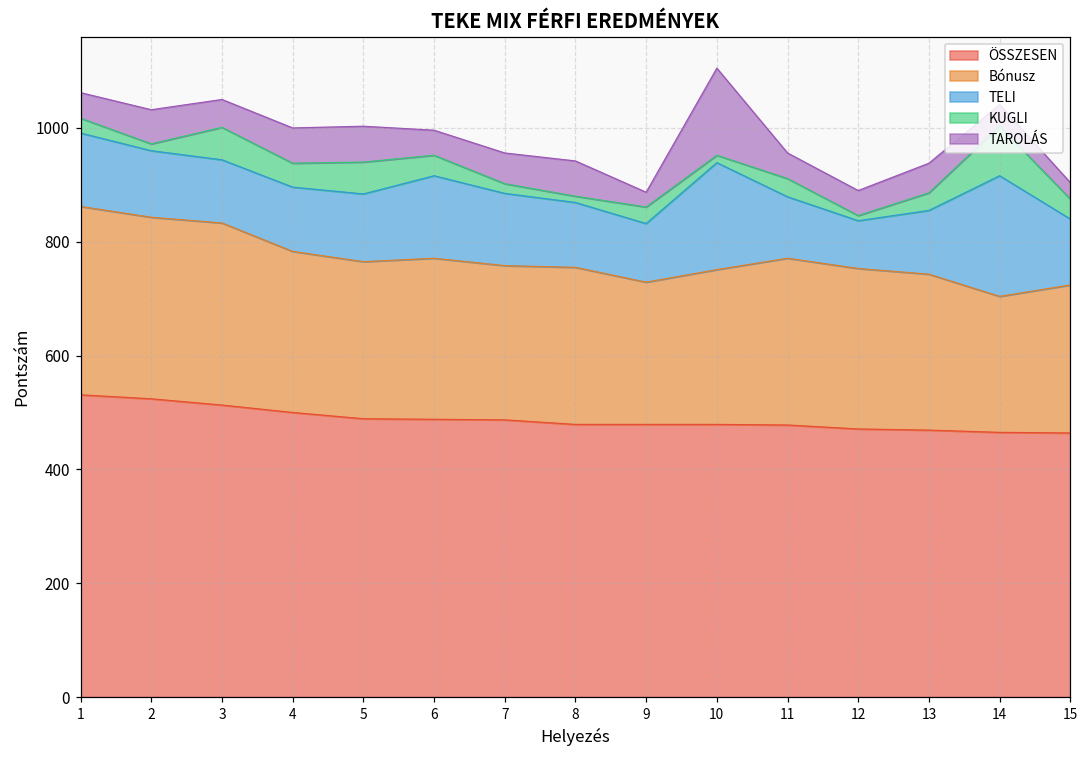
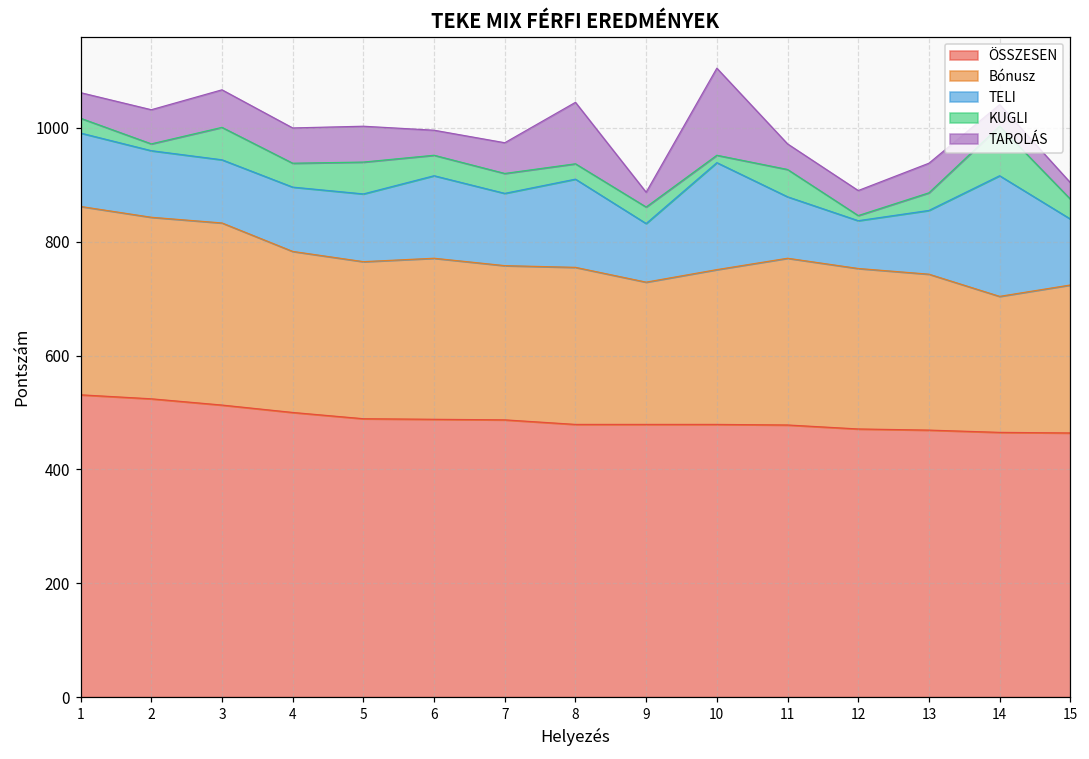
TAROLÁS, 3: 50 -> 70
KUGLI, 7: 20 -> 40
TELI, 8: 110 -> 160
KUGLI, 8: 10 -> 30
TAROLÁS, 8: 60 -> 110
KUGLI, 11: 30 -> 50
